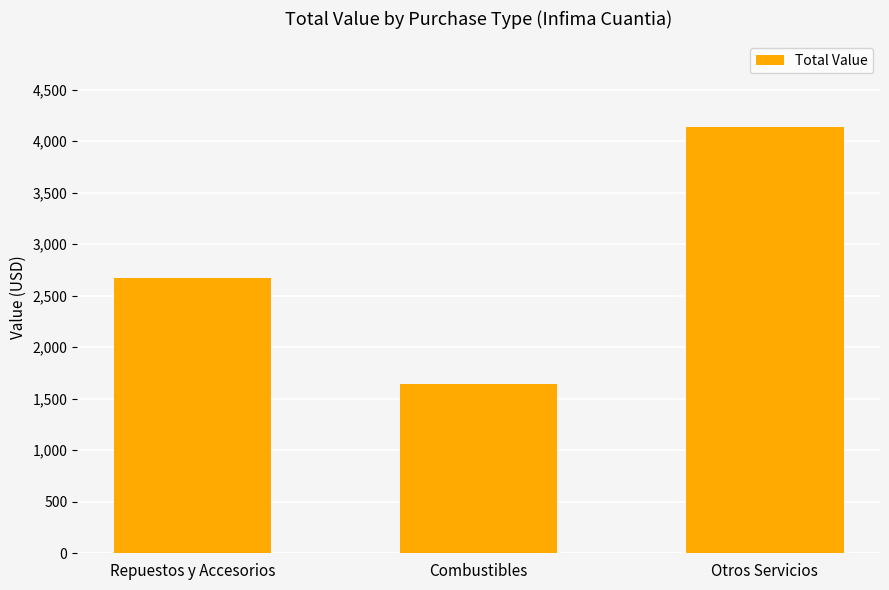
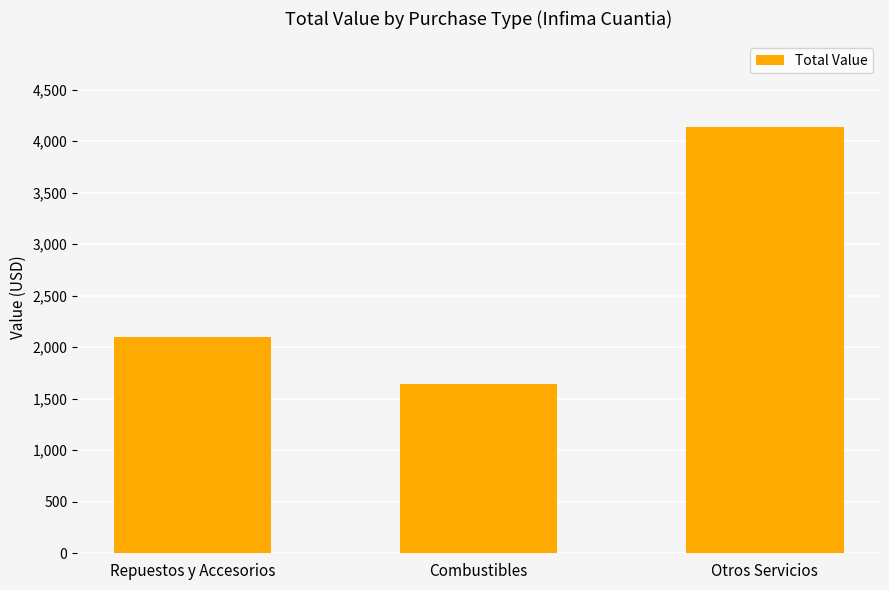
Repuestos y Accesorios: 2,670 -> 2,100
